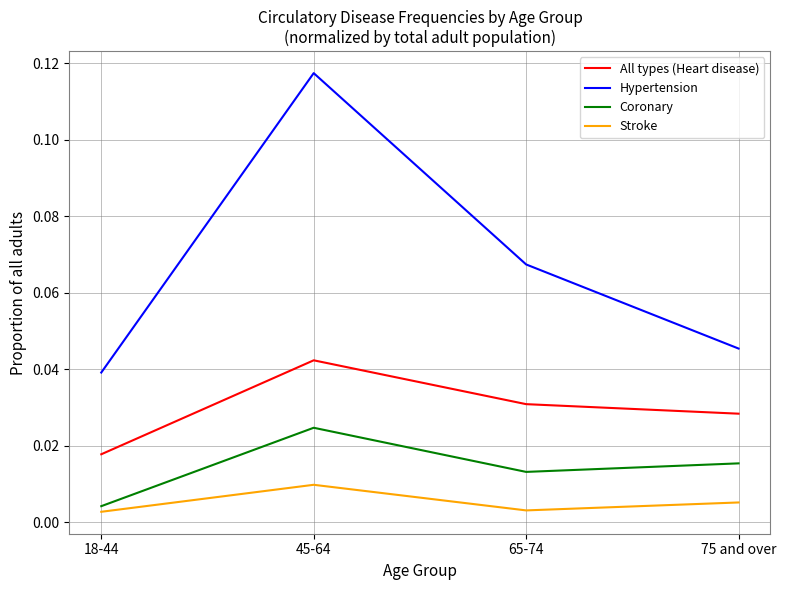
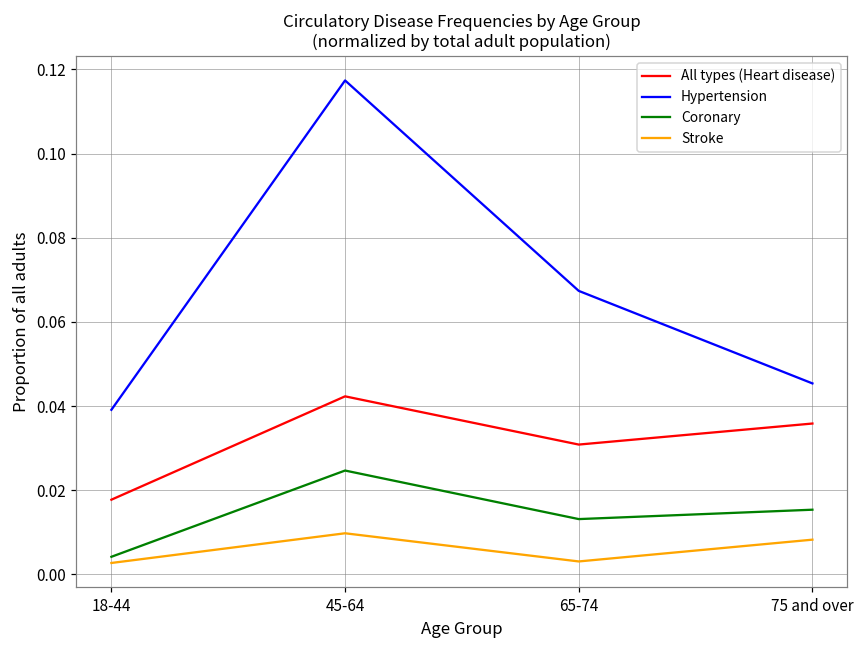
All types (Heart disease), 75 and over: 0.028 -> 0.036
Stroke, 75 and over: 0.005 -> 0.008
